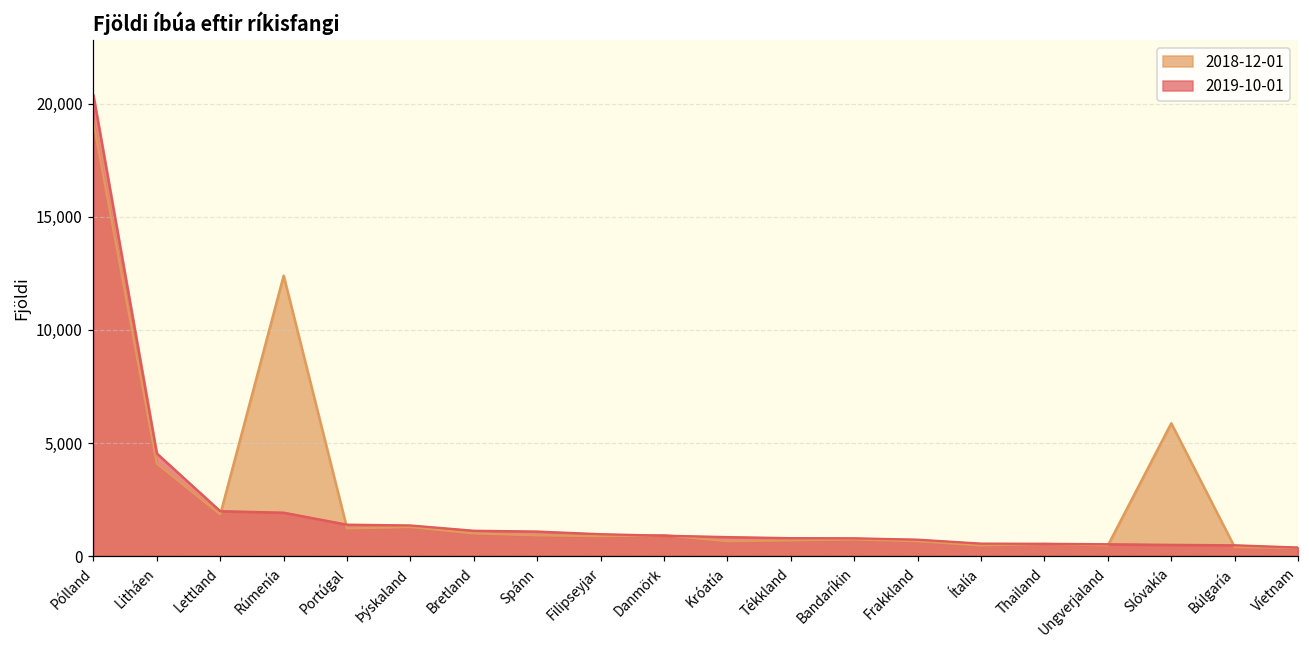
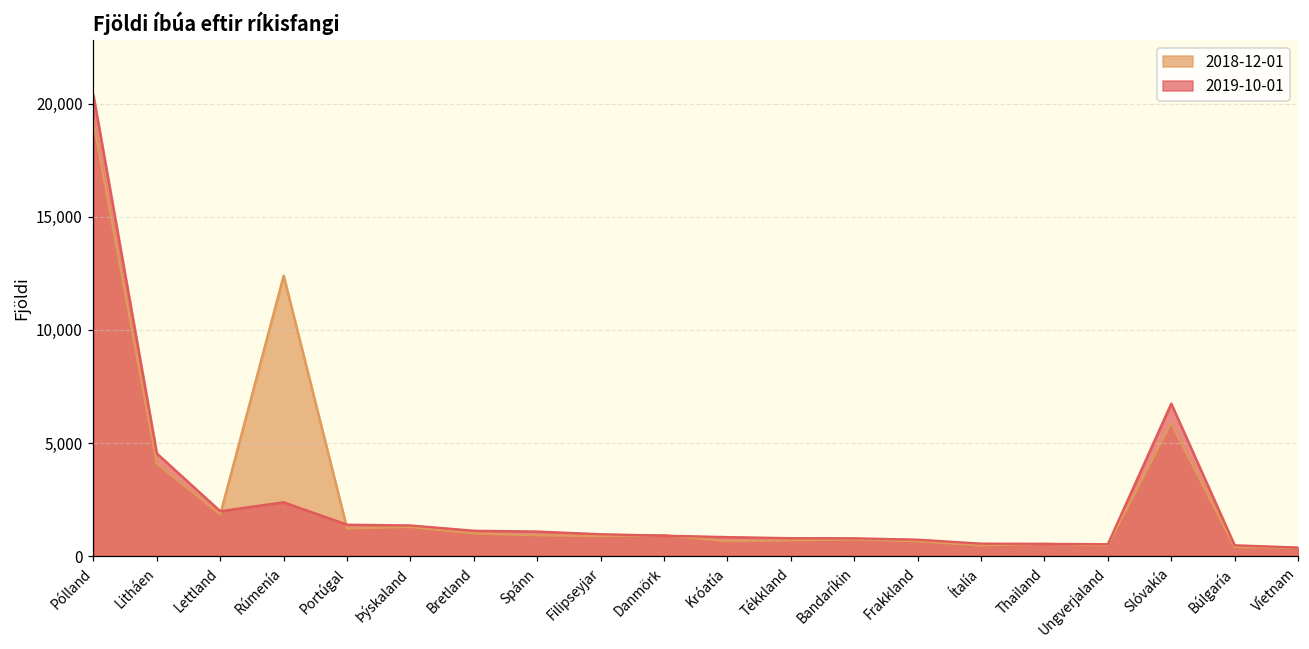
2019-10-01, Rúmenía: 1,900 -> 2,400
2019-10-01, Slóvakía: 500 -> 6,700
